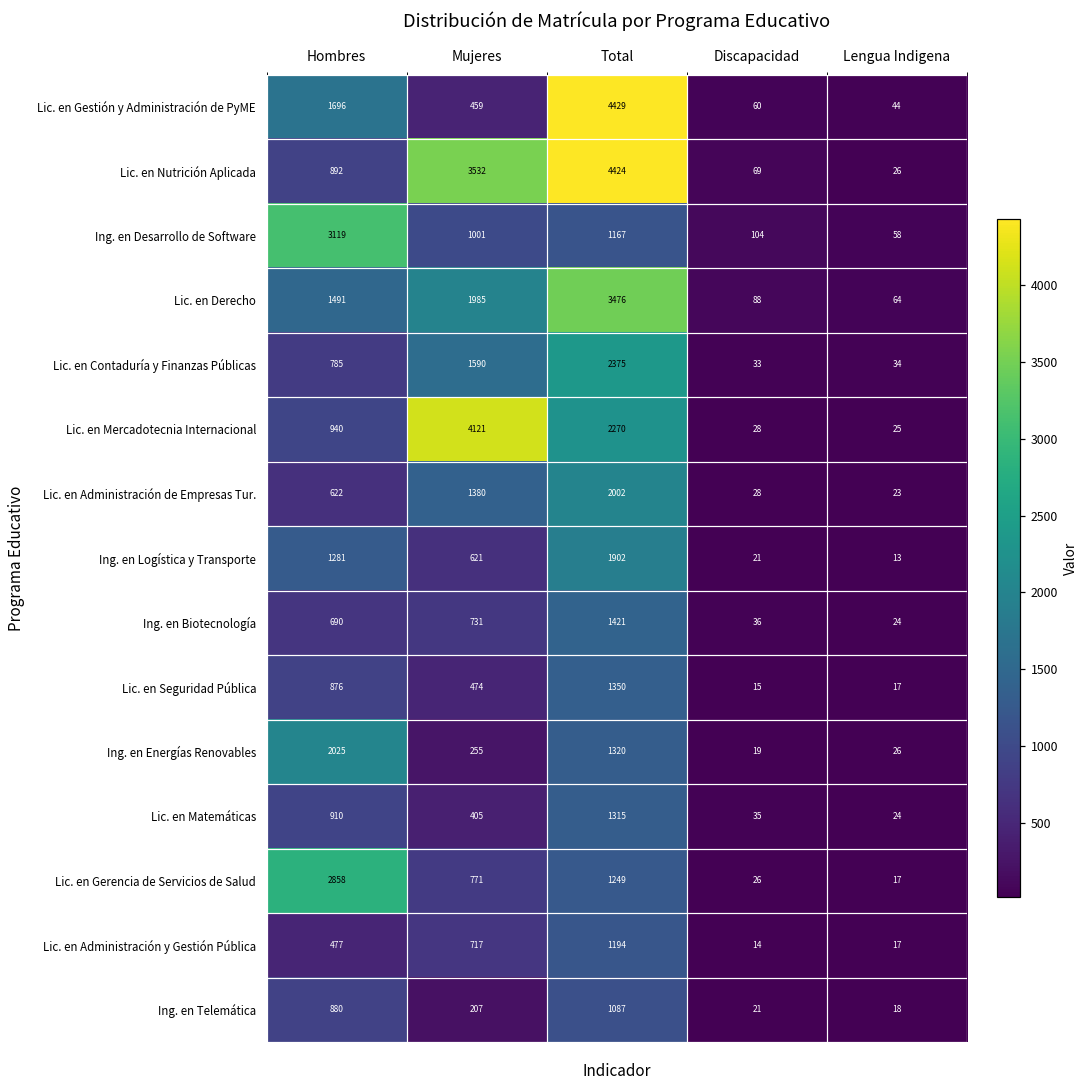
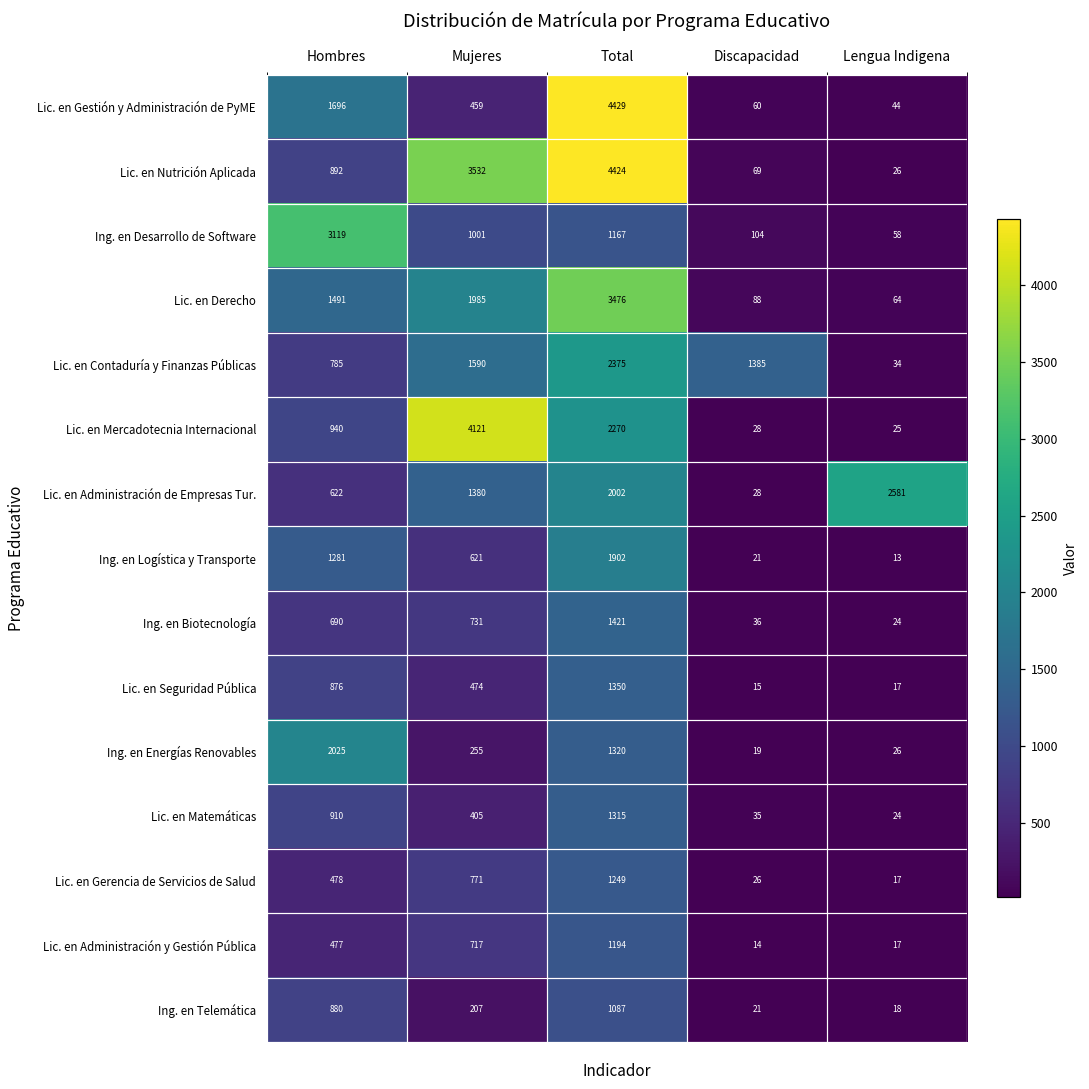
Lic. en Contaduría y Finanzas Públicas, Discapacidad: 33 -> 1385
Lic. en Administración de Empresas Tur., Lengua Indigena: 23 -> 2581
Lic. en Gerencia de Servicios de Salud, Hombres: 2858 -> 478
